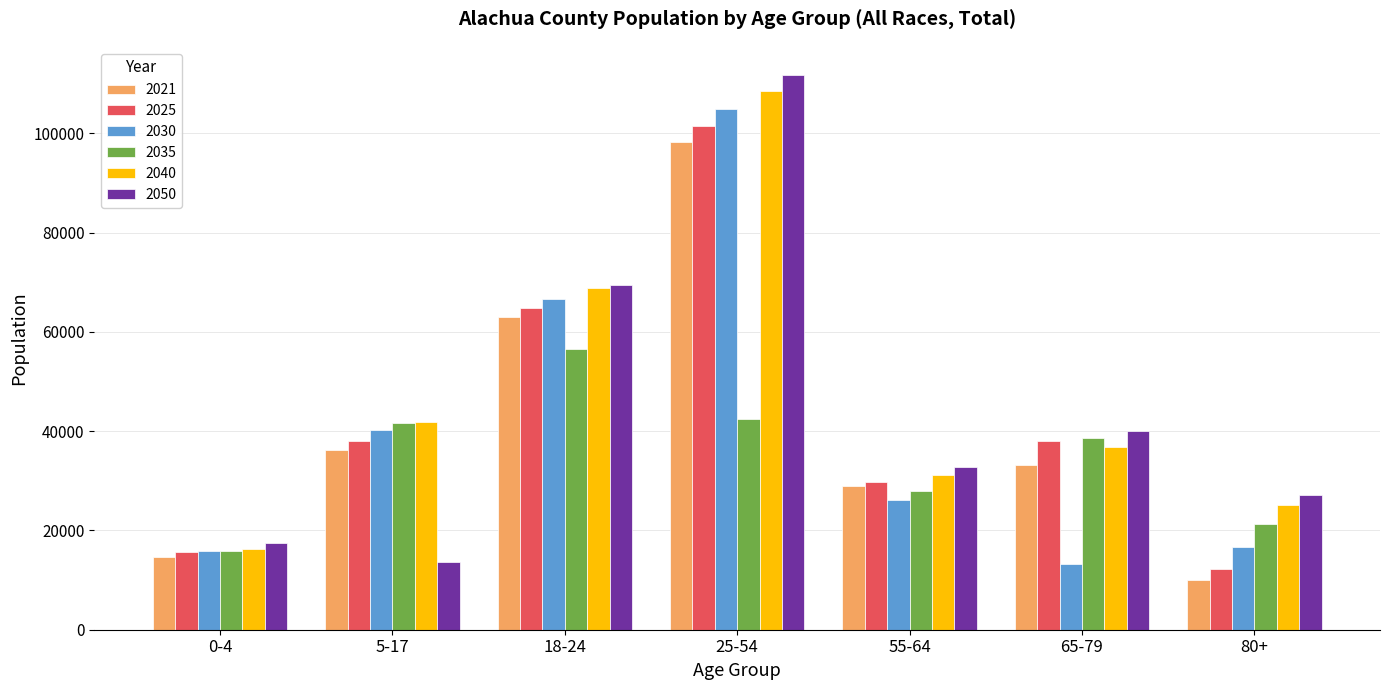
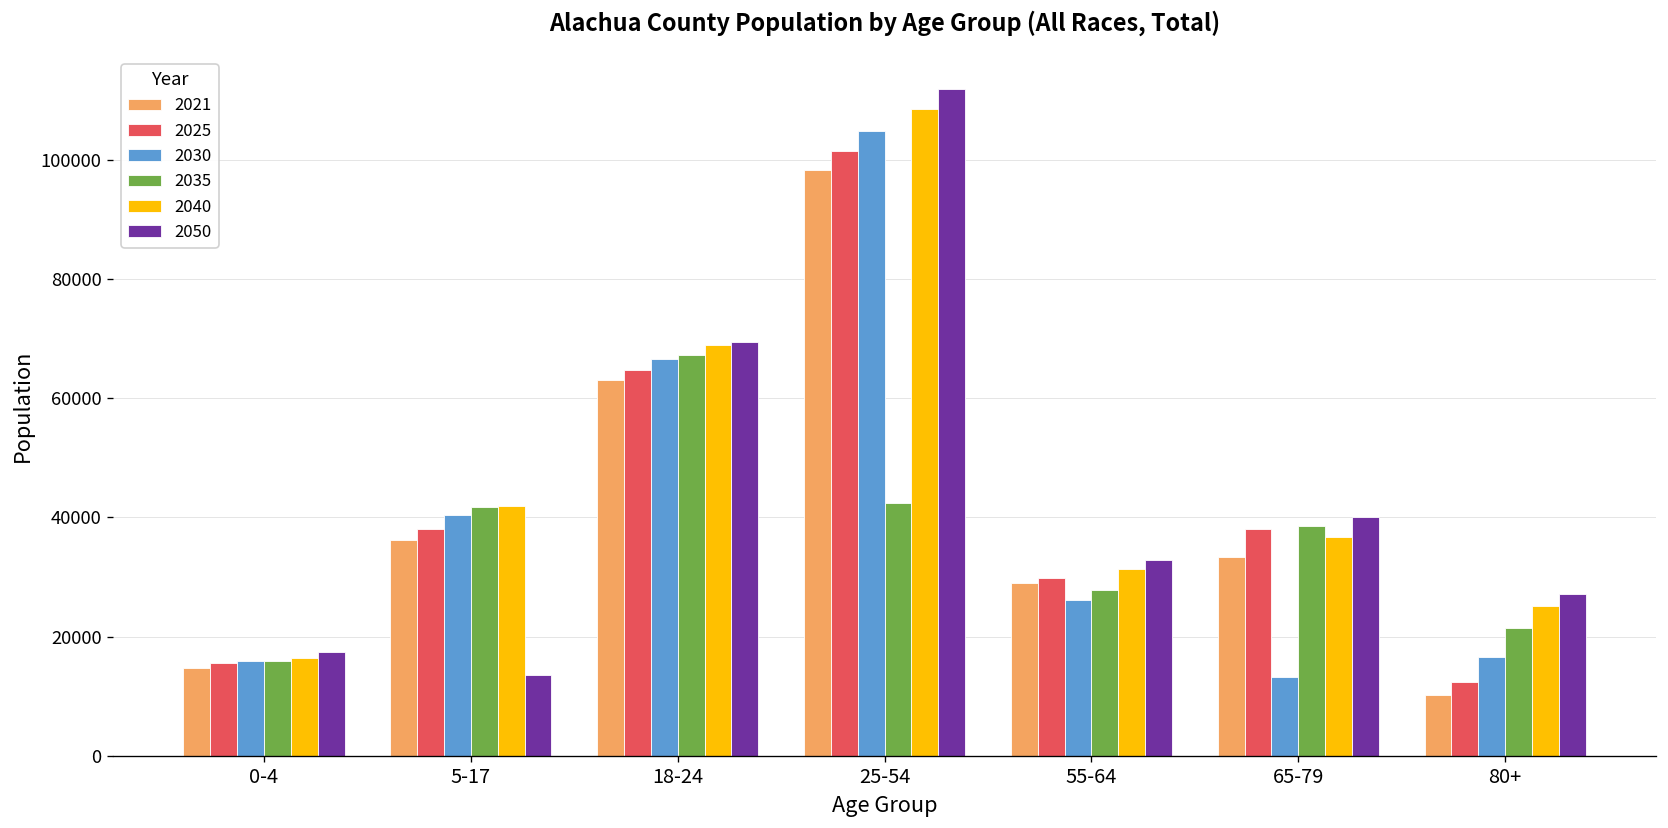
2035, 18-24: 57000 -> 67000
